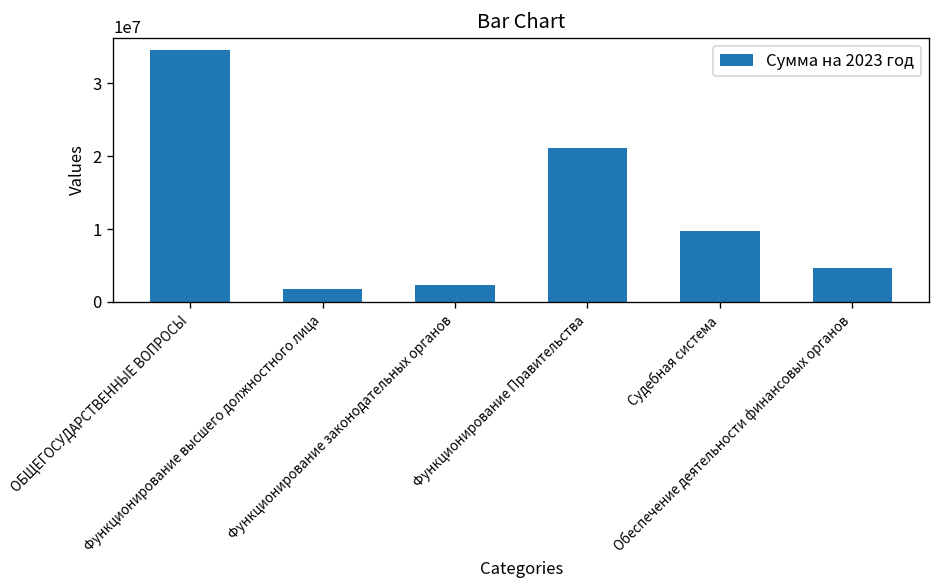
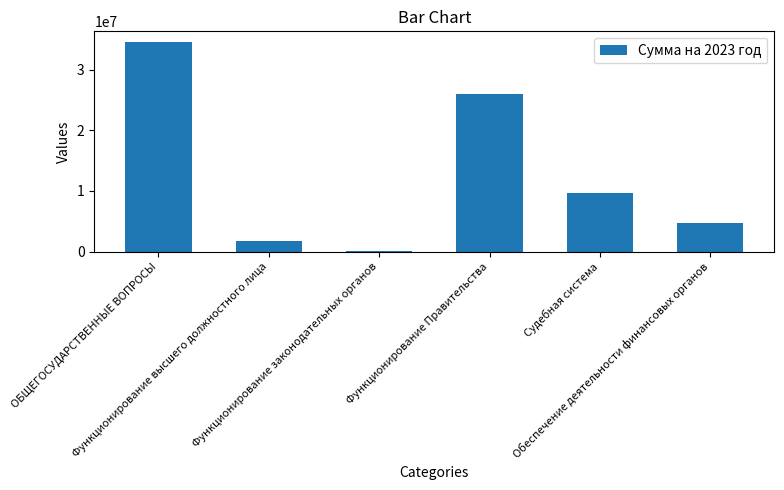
Функционирование законодательных органов: 2000000 -> 0
Функционирование Правительства: 21000000 -> 26000000
